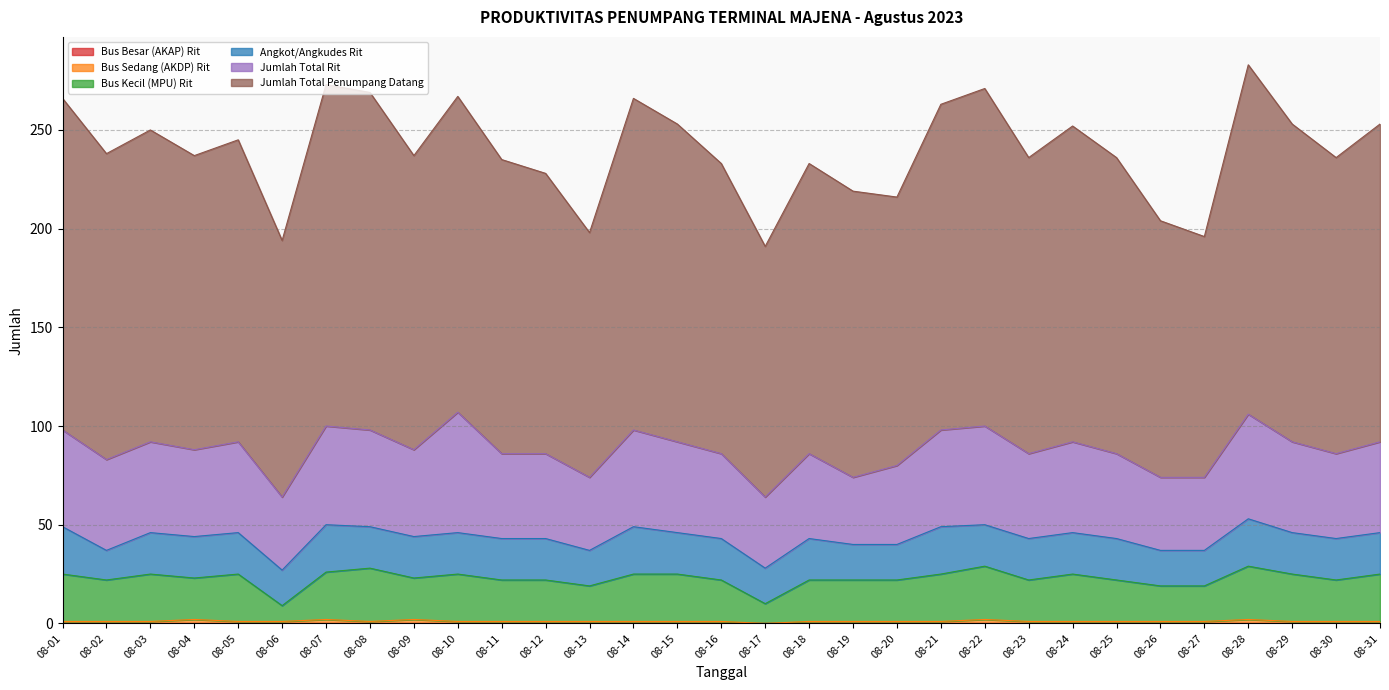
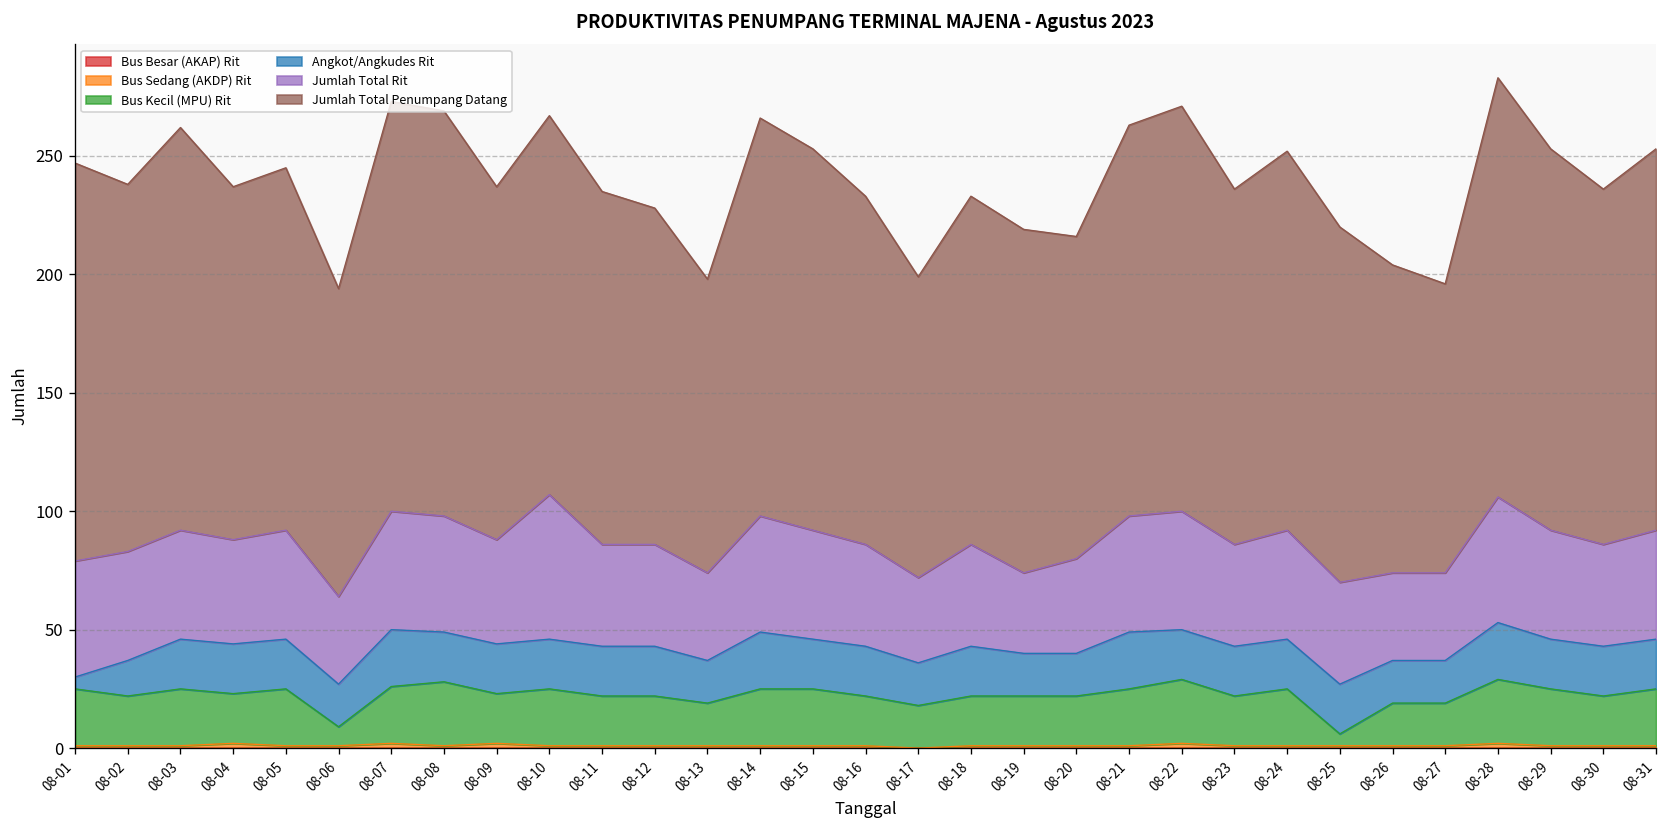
Angkot/Angkudes Rit, 08-01: 24 -> 5
Jumlah Total Penumpang Datang, 08-03: 158 -> 170
Bus Kecil (MPU) Rit, 08-17: 10 -> 18
Bus Kecil (MPU) Rit, 08-25: 21 -> 5
